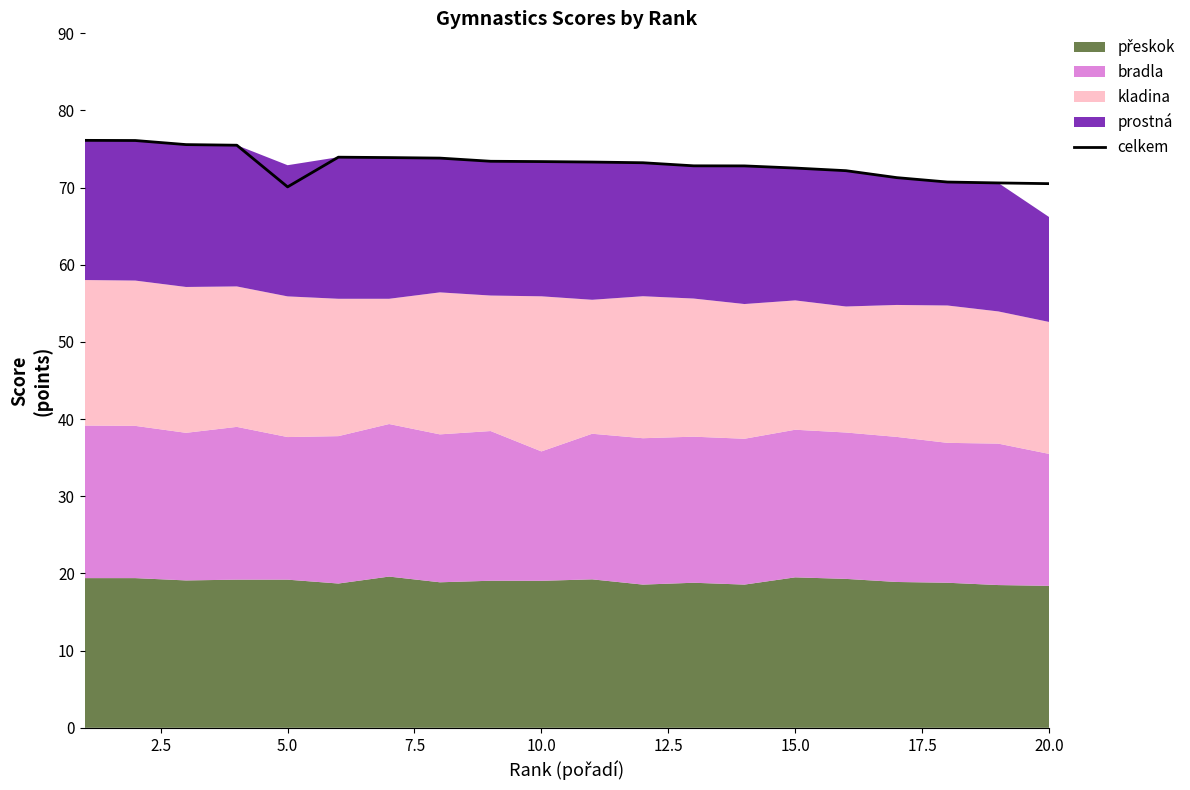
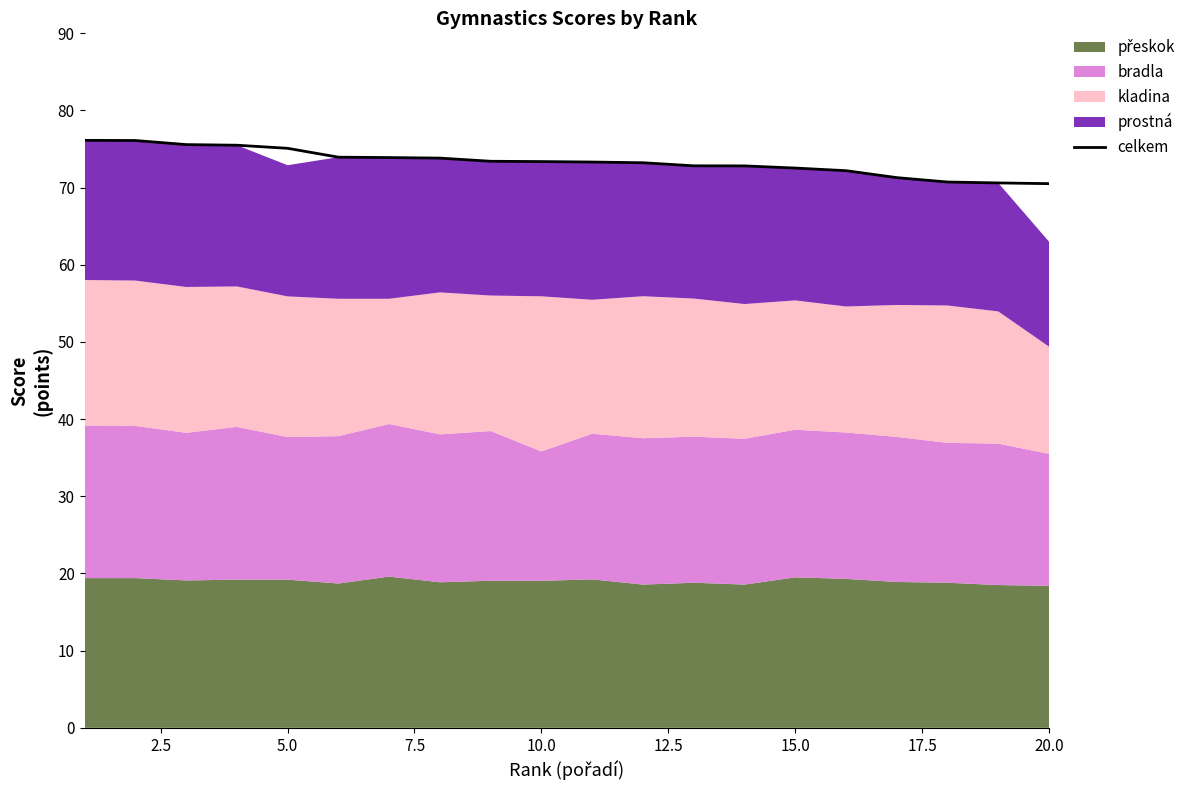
celkem, 5.0: 70 -> 75
kladina, 20.0: 17 -> 14
